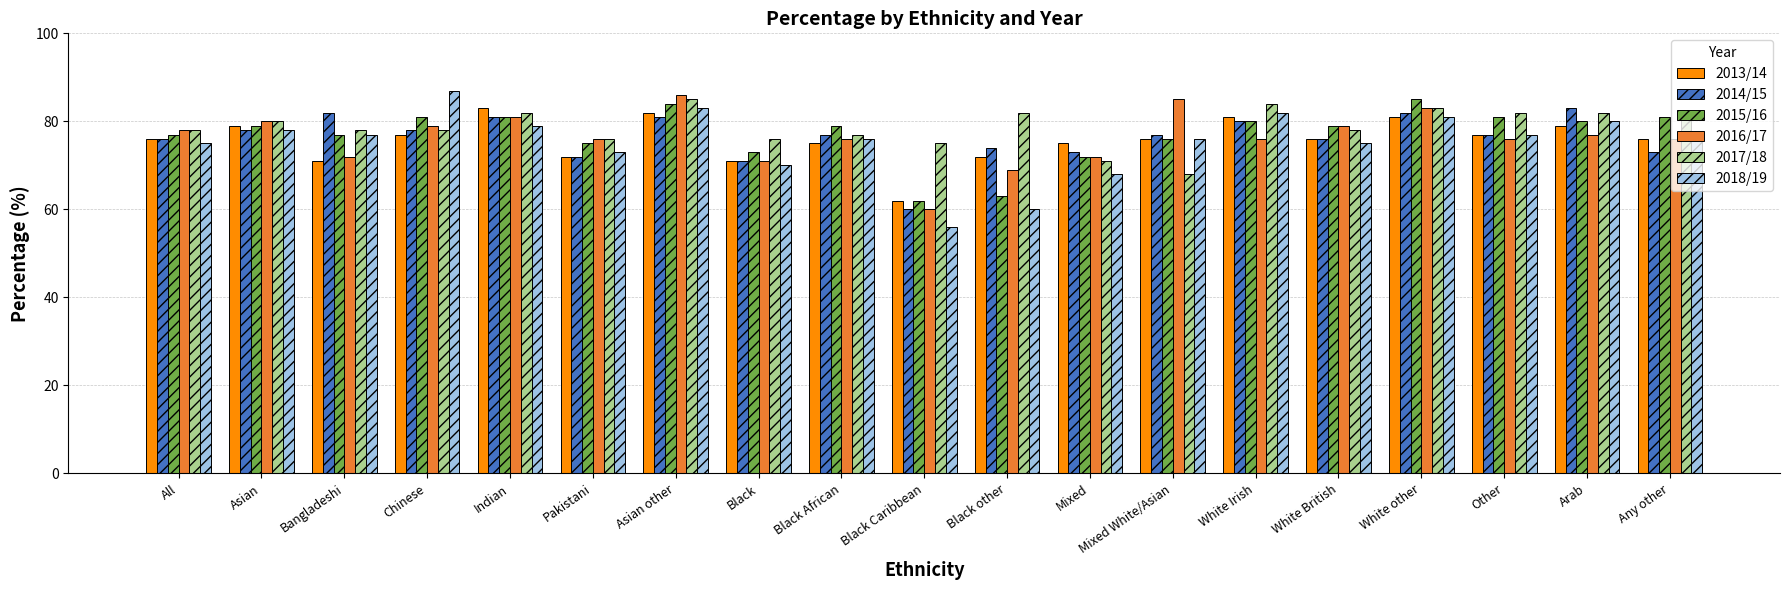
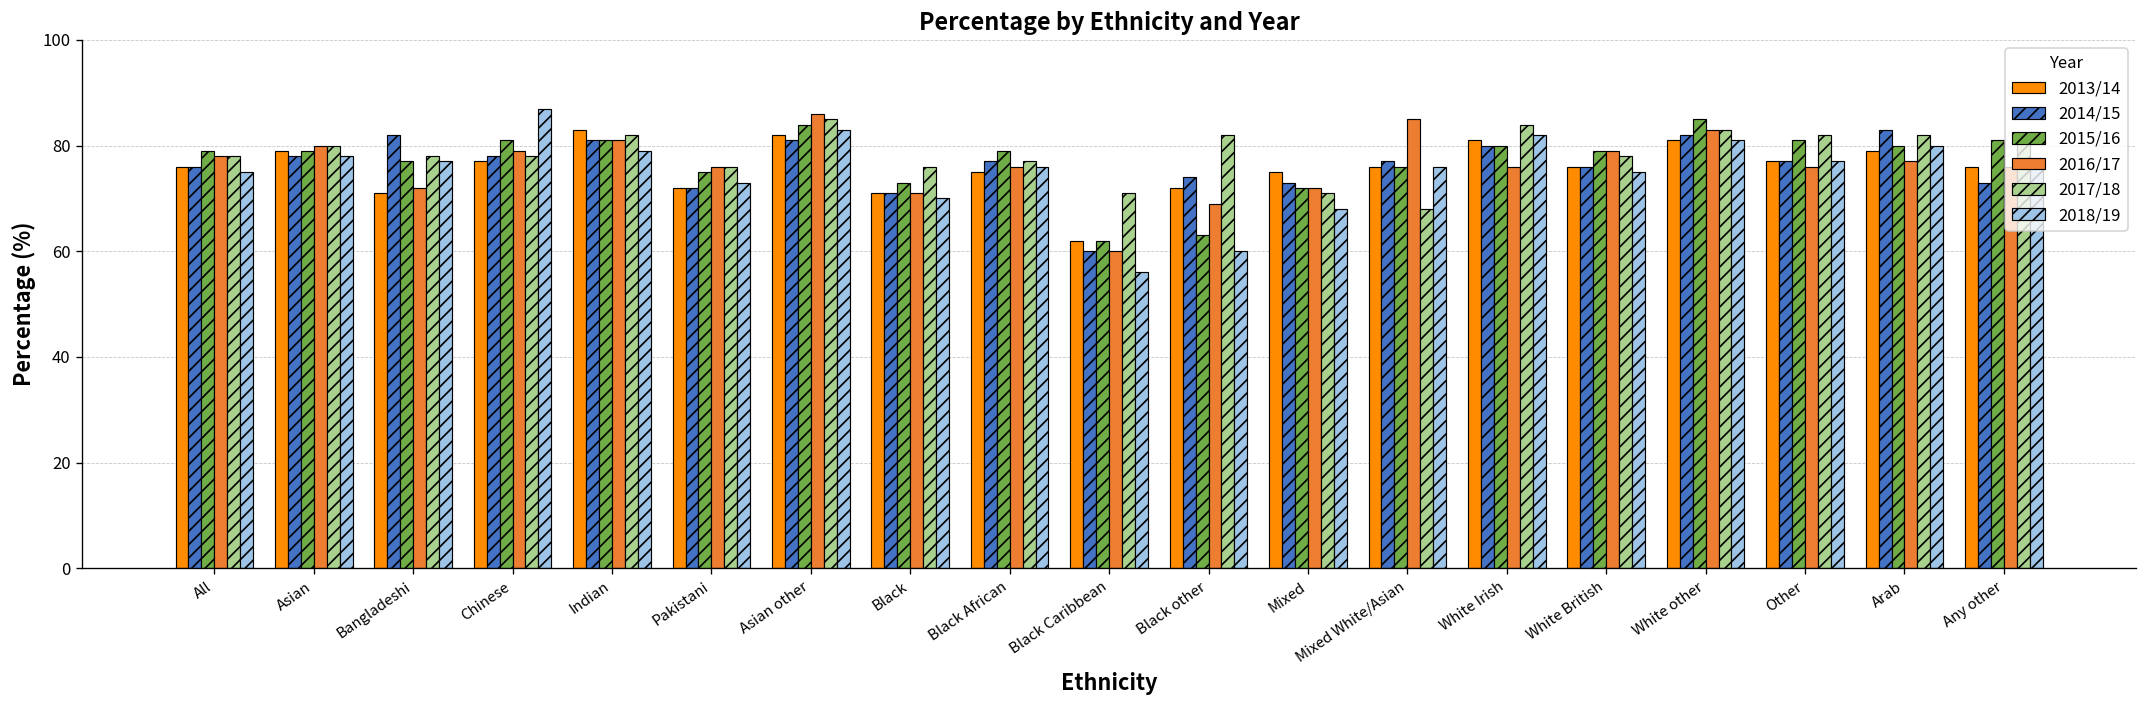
2015/16, All: 77 -> 79
2017/18, Black Caribbean: 75 -> 71
